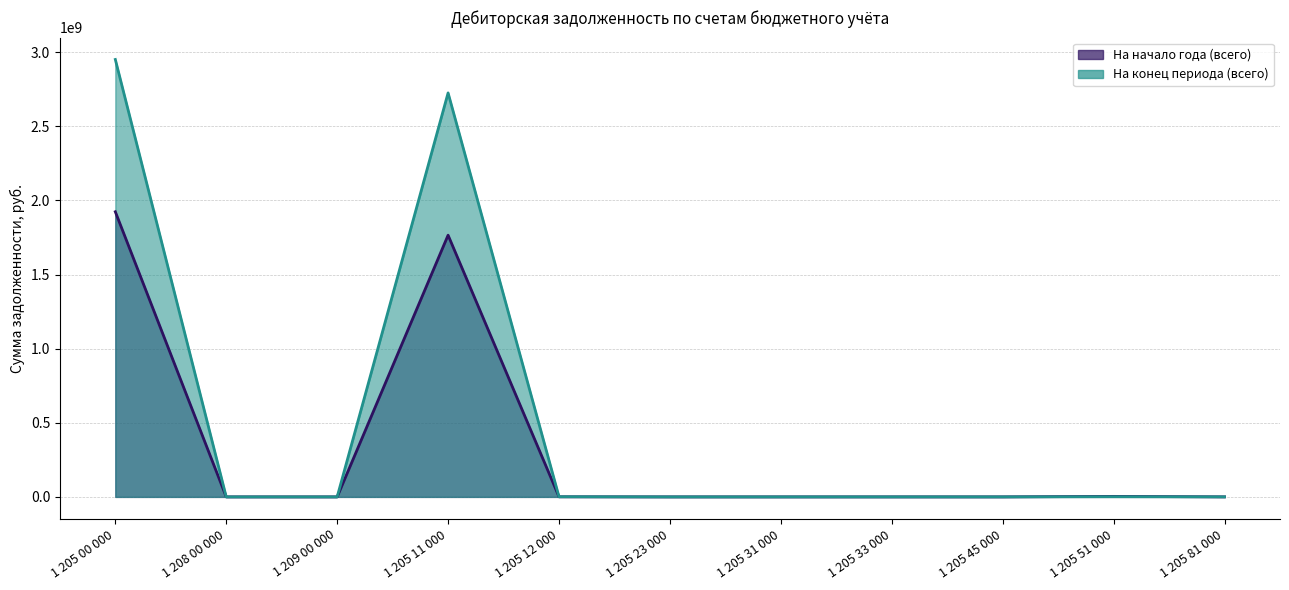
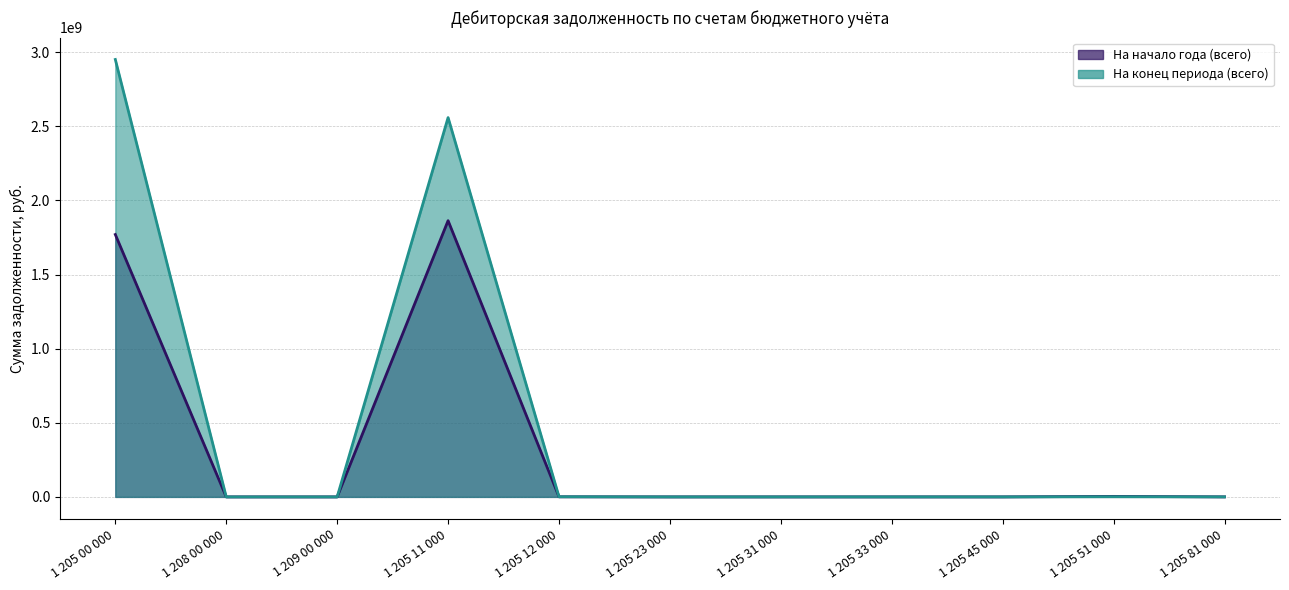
На начало года (всего), 1 205 00 000: 1920000000 -> 1770000000
На начало года (всего), 1 205 11 000: 1770000000 -> 1860000000
На конец периода (всего), 1 205 11 000: 2730000000 -> 2560000000
